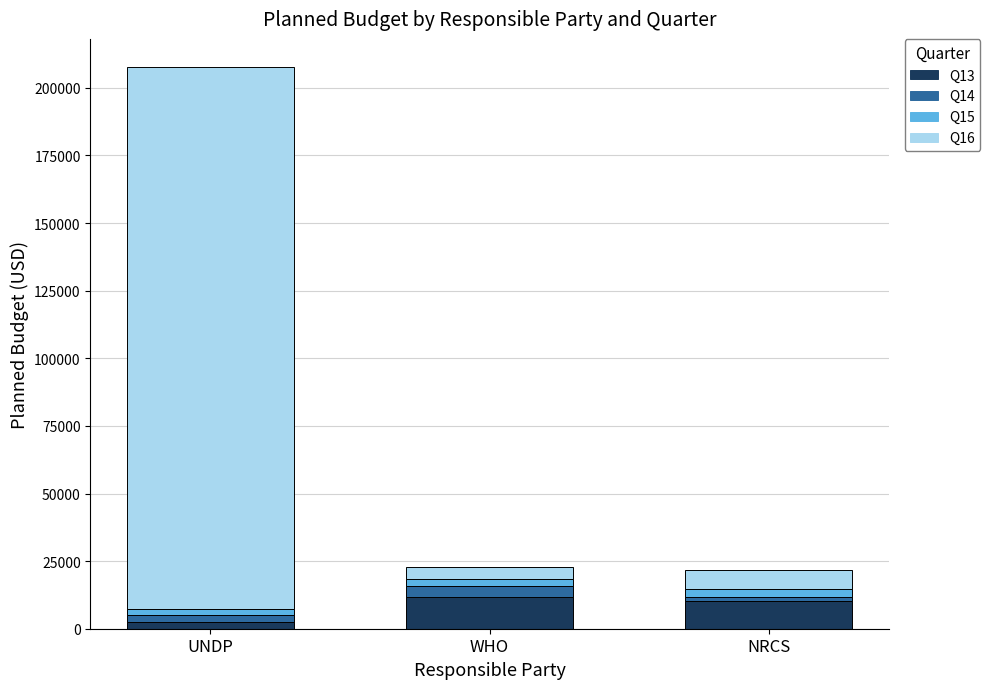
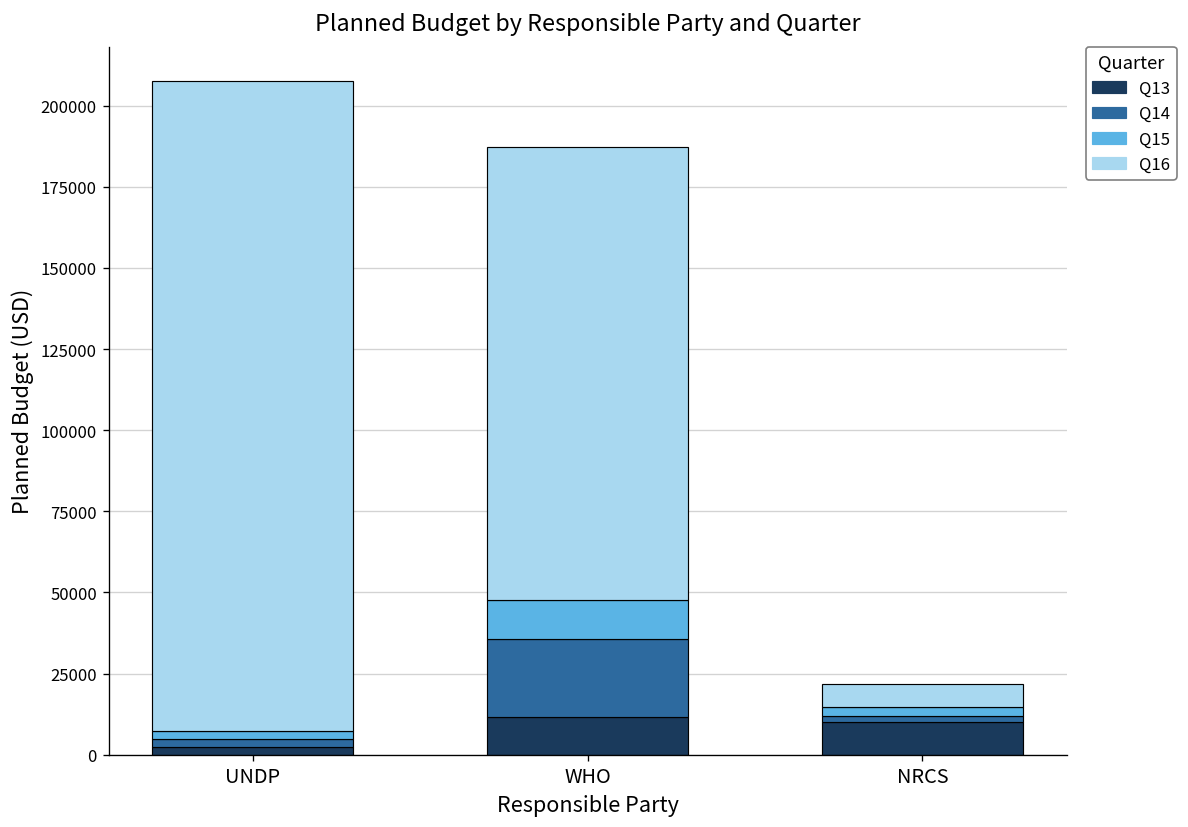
Q14, WHO: 4000 -> 24000
Q15, WHO: 3000 -> 12000
Q16, WHO: 4000 -> 140000
